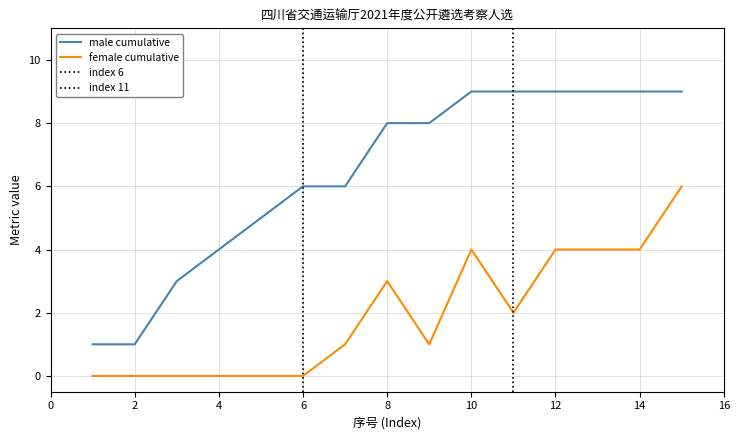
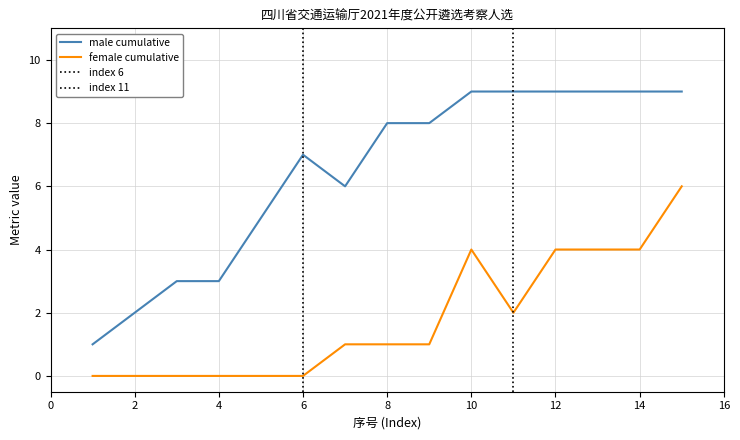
male cumulative, 2: 1 -> 2
male cumulative, 4: 4 -> 3
male cumulative, 6: 6 -> 7
female cumulative, 8: 3 -> 1
